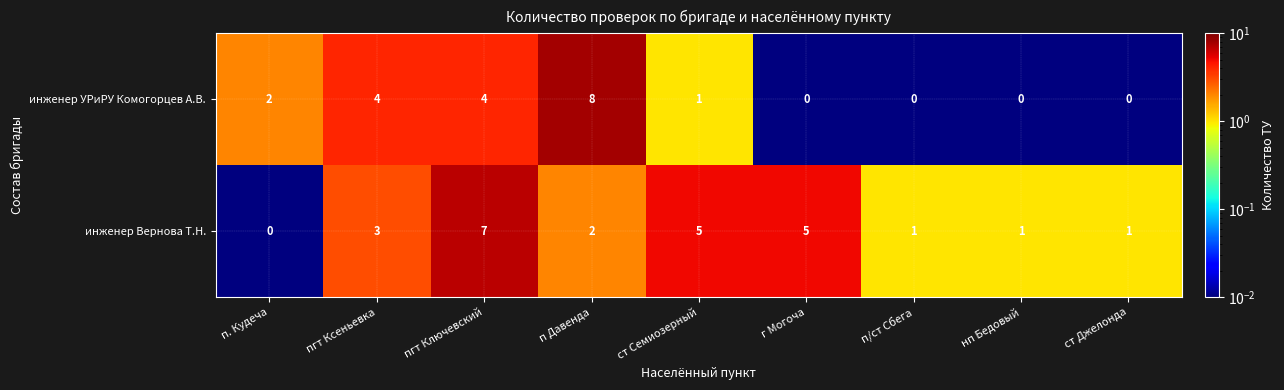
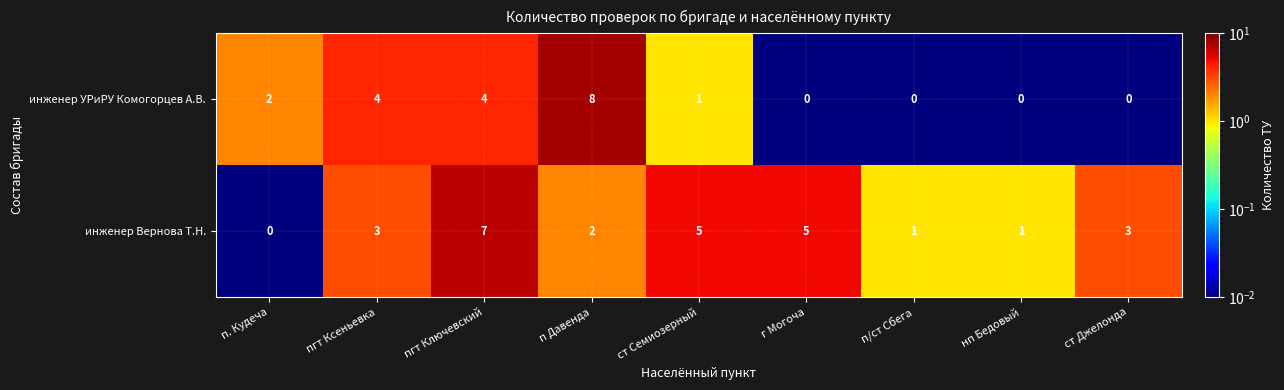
инженер Вернова Т.Н., ст Джелонда: 1 -> 3
